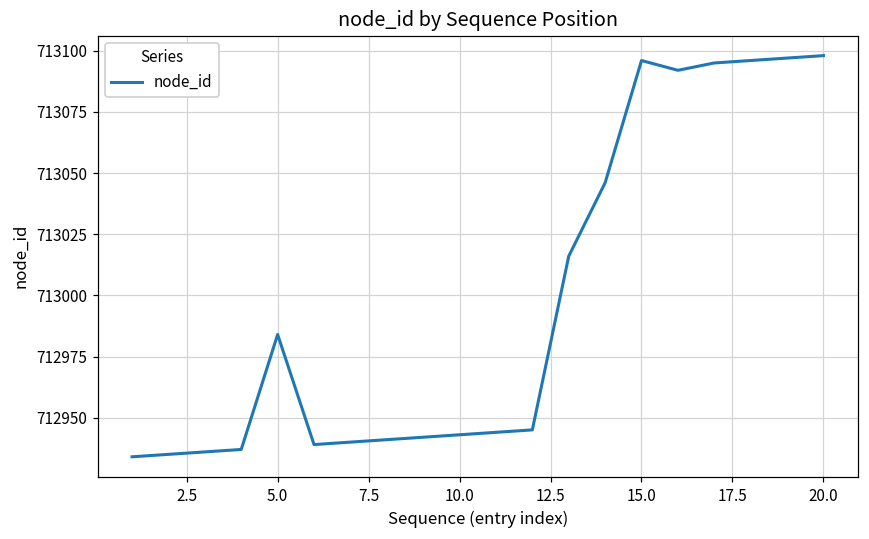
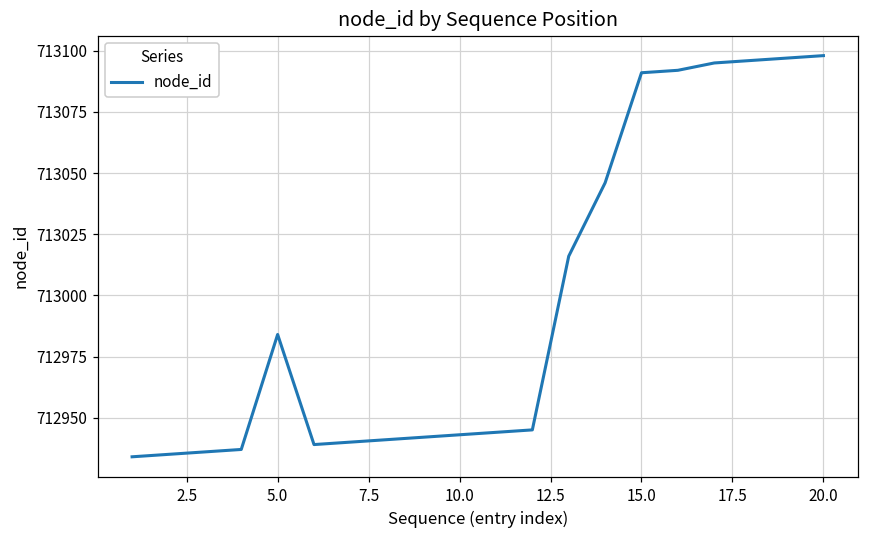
15.0: 713096 -> 713091
